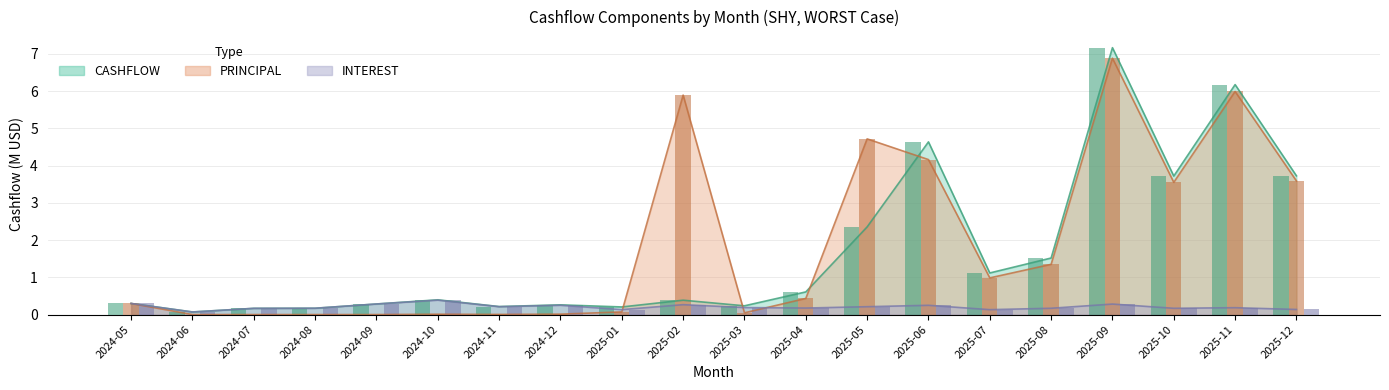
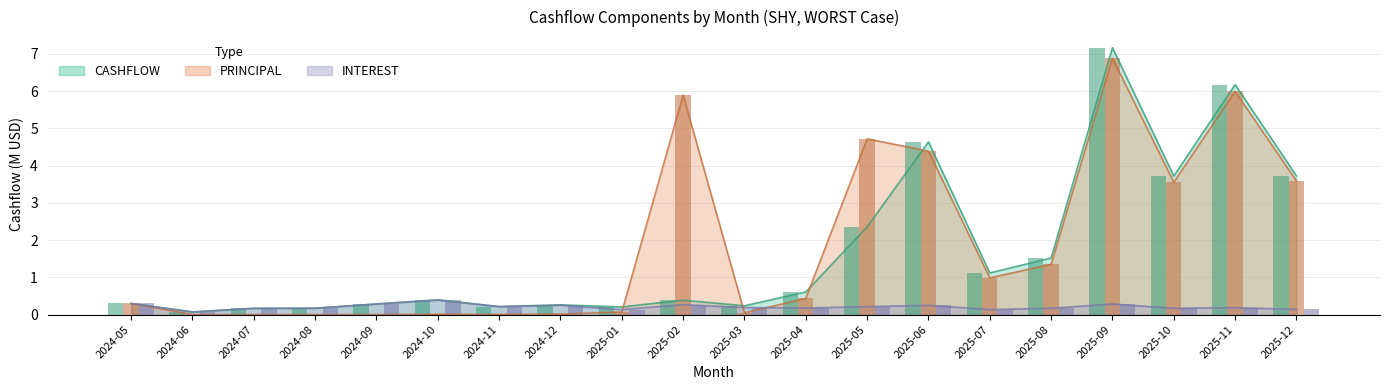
PRINCIPAL, 2025-06: 4.2 -> 4.4
